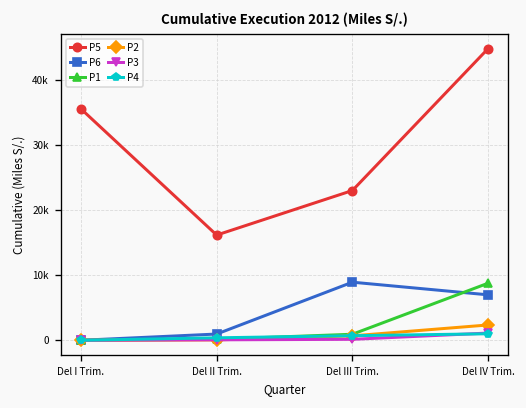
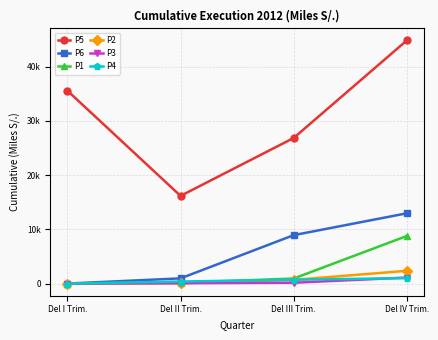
P5, Del III Trim.: 23000 -> 27000
P6, Del IV Trim.: 7000 -> 13000
